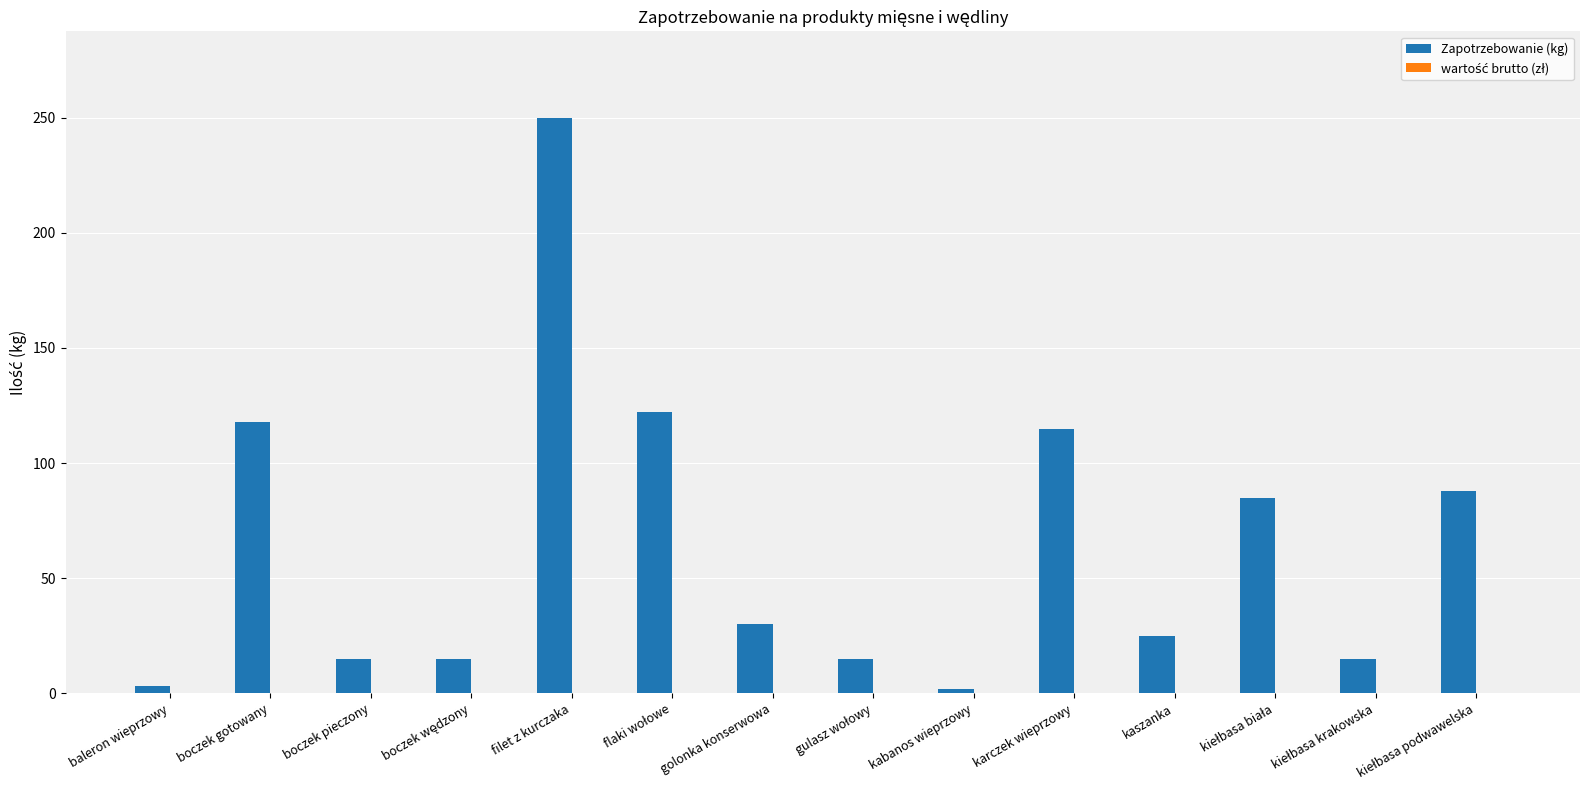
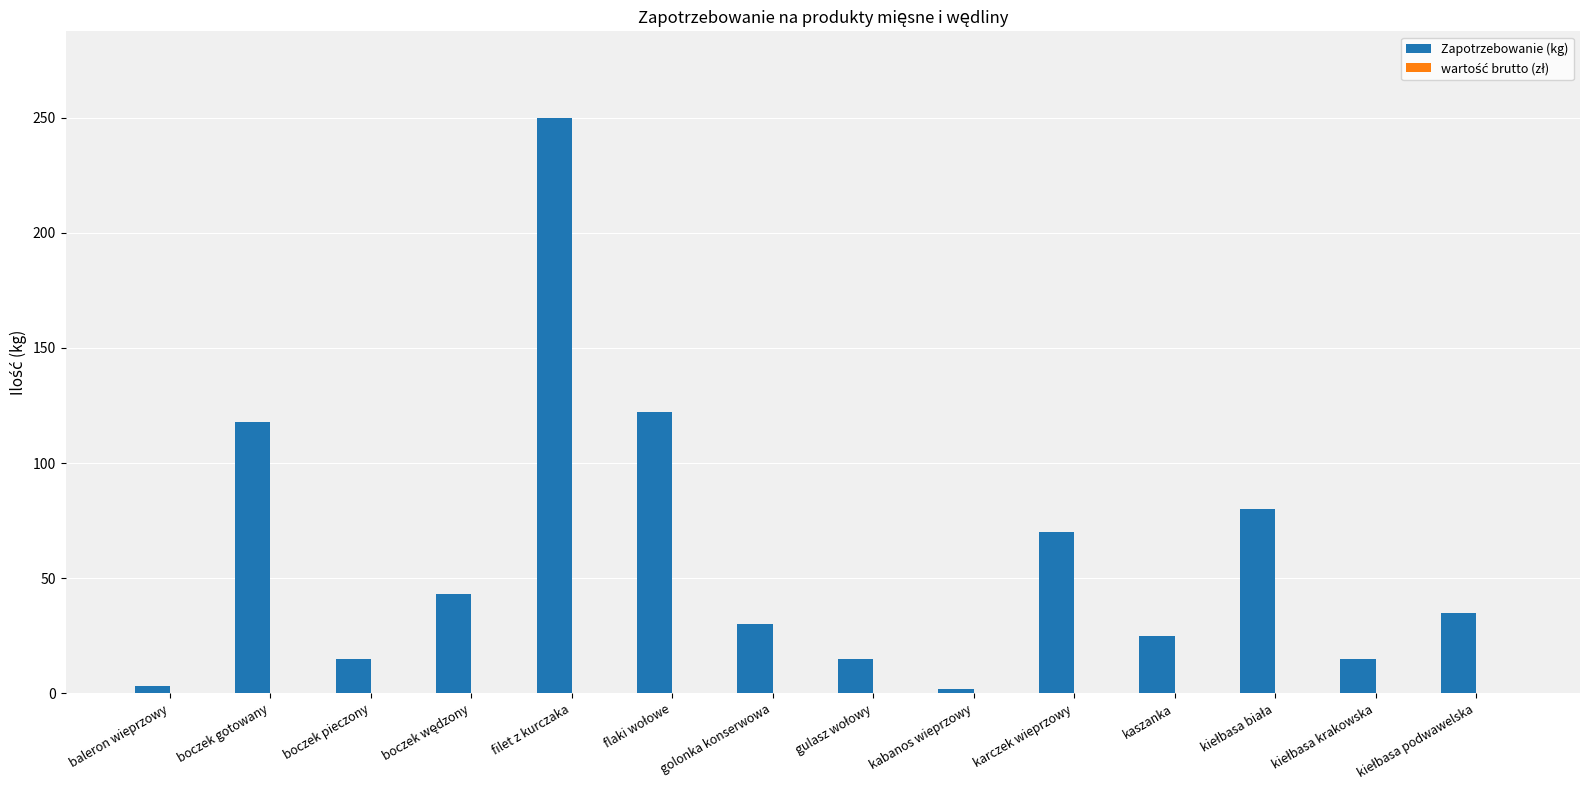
Zapotrzebowanie (kg), boczek wędzony: 15 -> 43
Zapotrzebowanie (kg), karczek wieprzowy: 115 -> 70
Zapotrzebowanie (kg), kiełbasa biała: 85 -> 80
Zapotrzebowanie (kg), kiełbasa podwawelska: 88 -> 35
